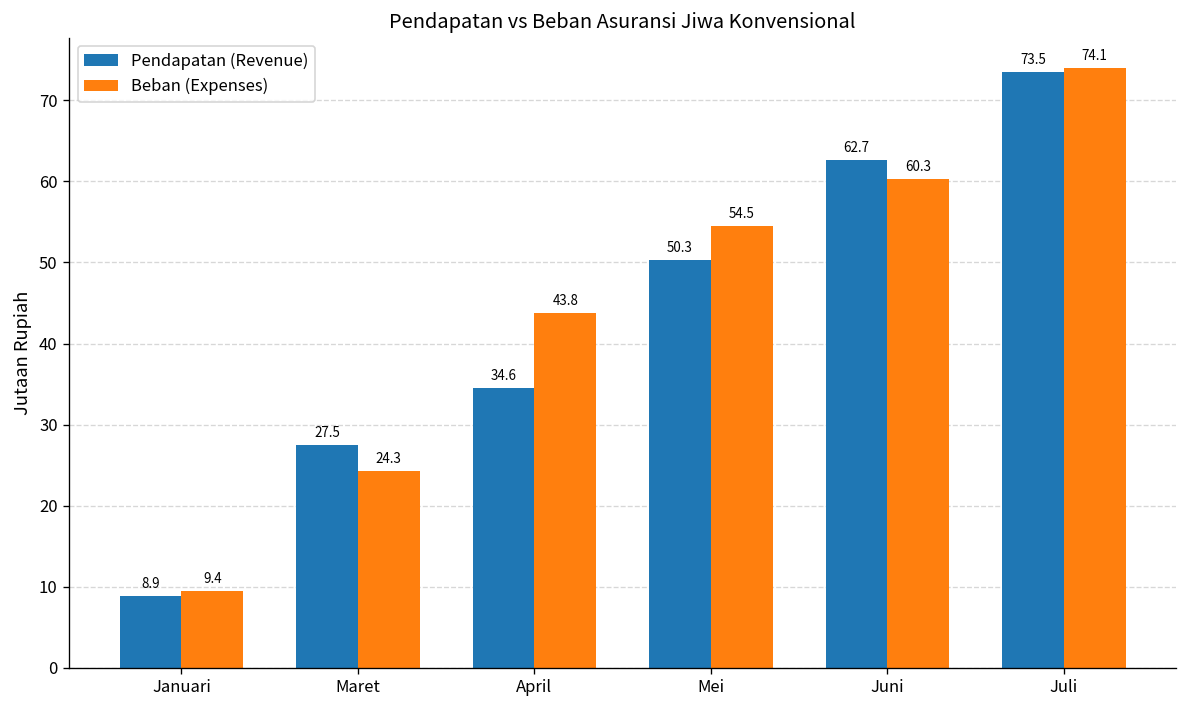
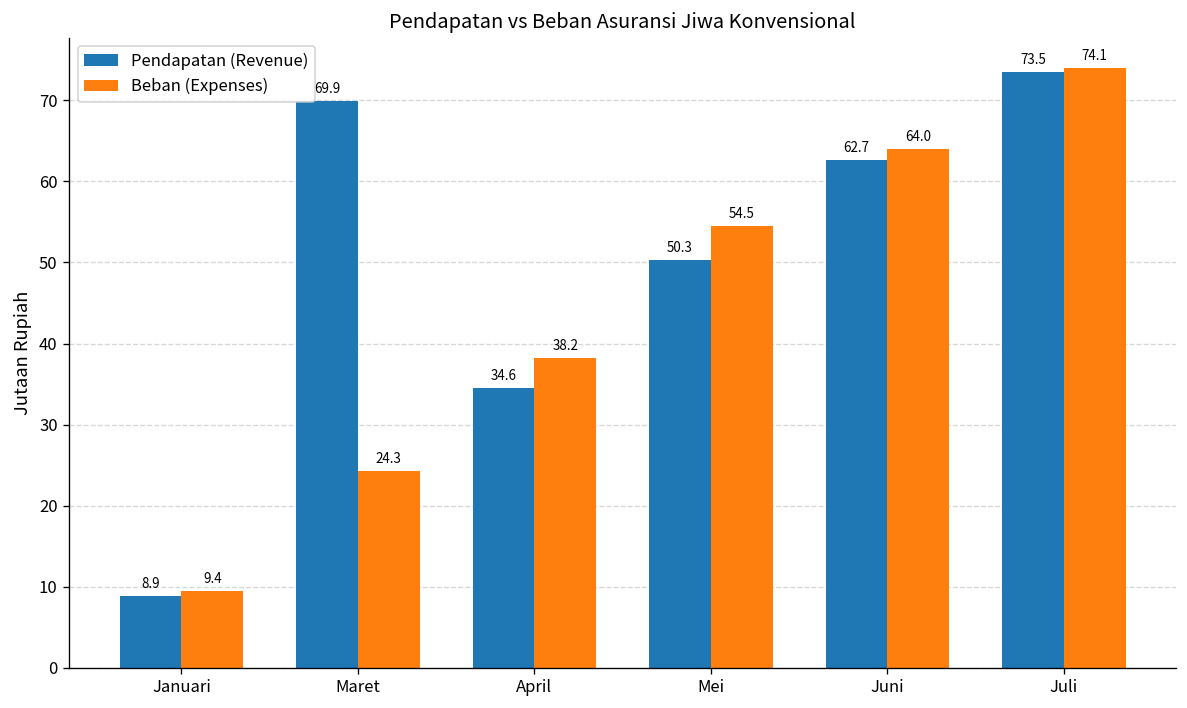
Pendapatan (Revenue), Maret: 27.5 -> 69.9
Beban (Expenses), April: 43.8 -> 38.2
Beban (Expenses), Juni: 60.3 -> 64.0
